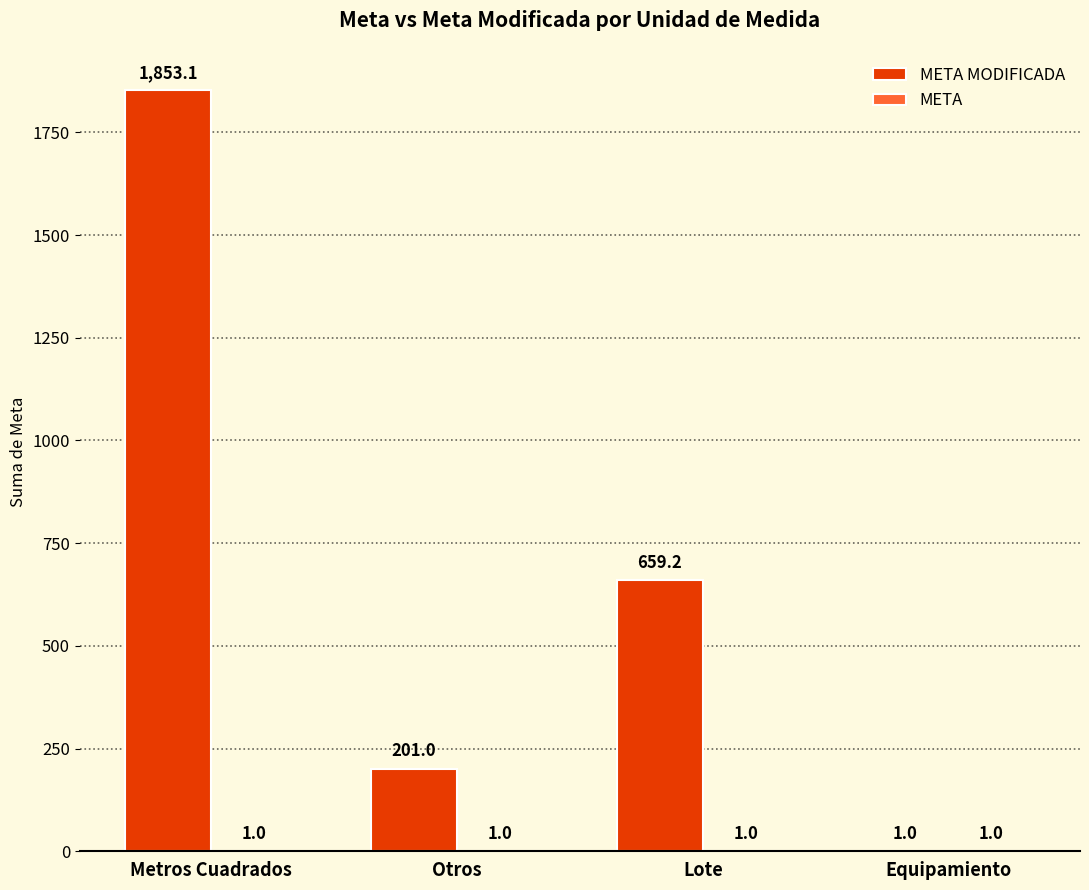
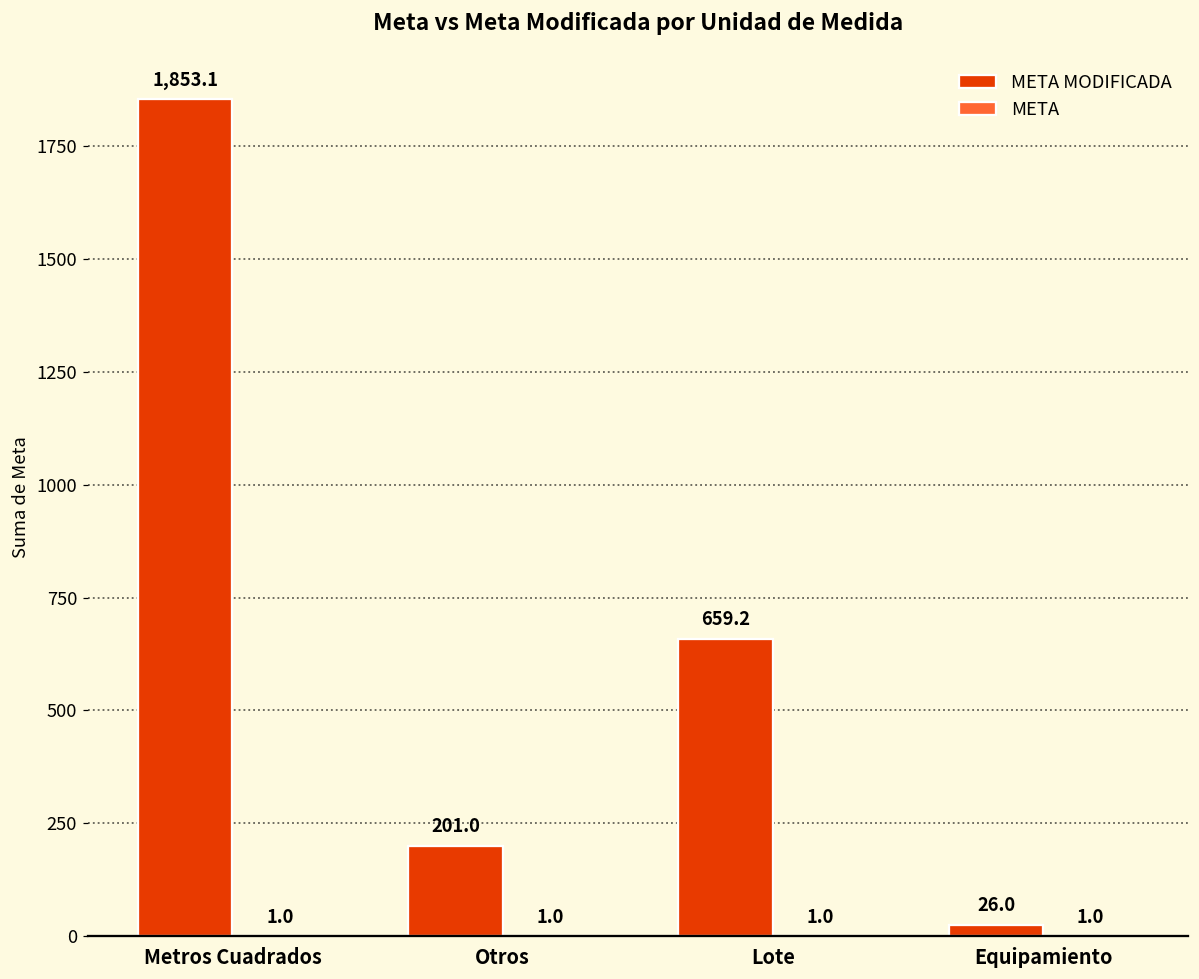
META MODIFICADA, Equipamiento: 1.0 -> 26.0
